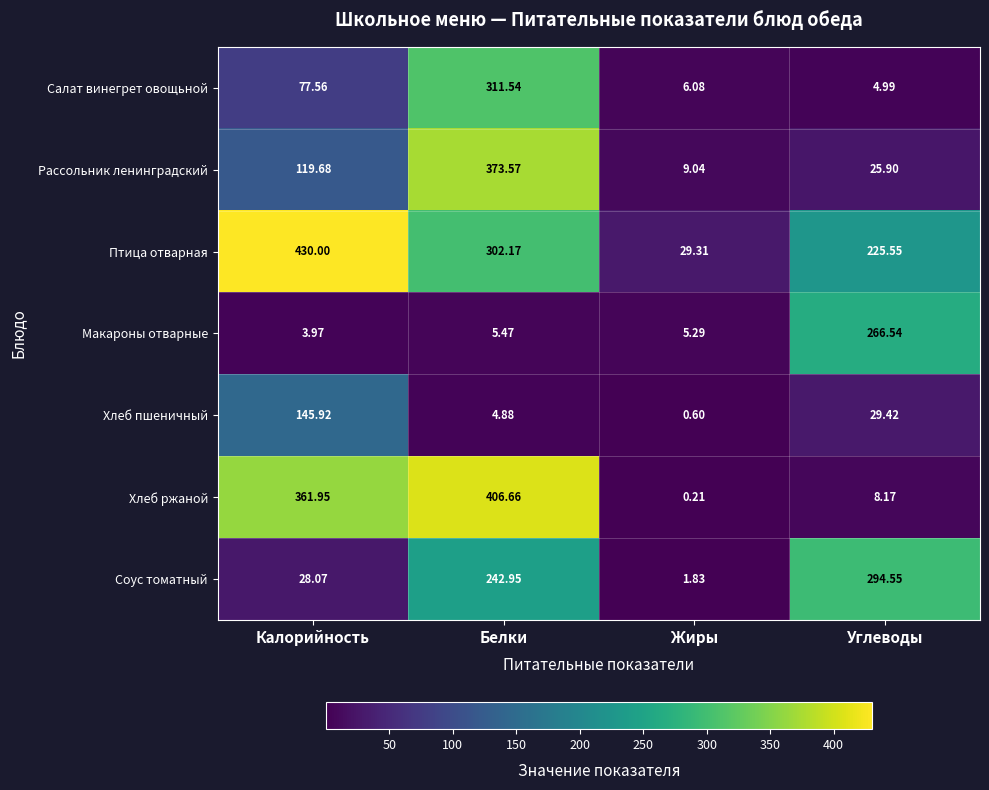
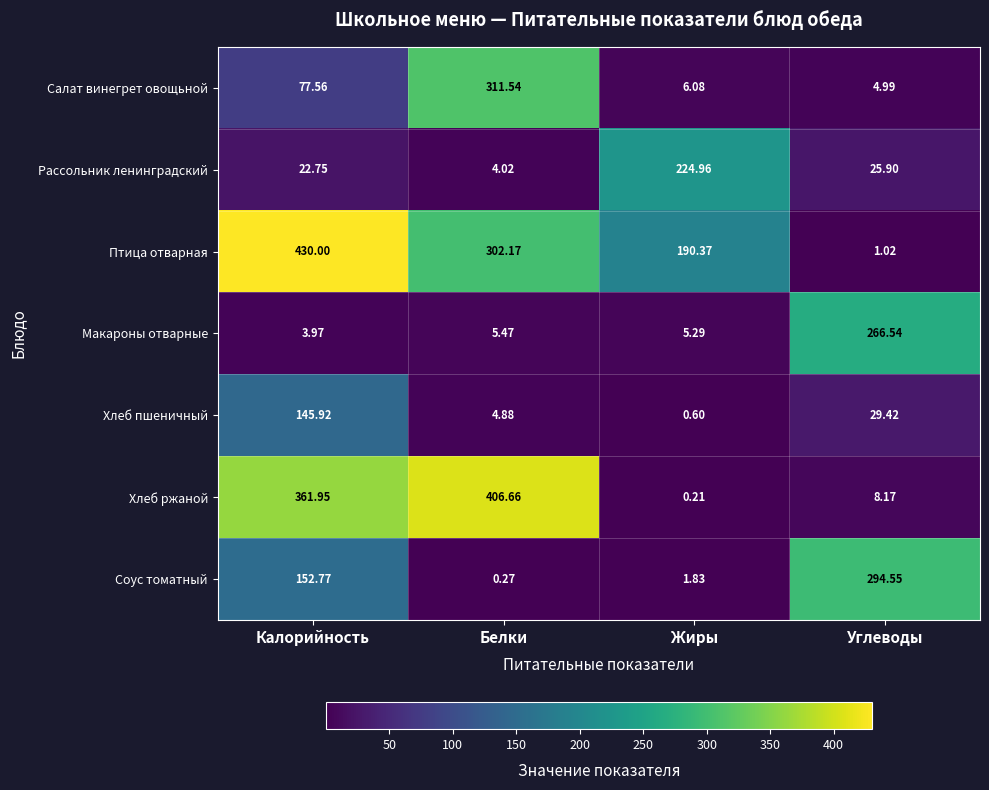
Рассольник ленинградский, Калорийность: 119.68 -> 22.75
Рассольник ленинградский, Белки: 373.57 -> 4.02
Рассольник ленинградский, Жиры: 9.04 -> 224.96
Птица отварная, Жиры: 29.31 -> 190.37
Птица отварная, Углеводы: 225.55 -> 1.02
Соус томатный, Калорийность: 28.07 -> 152.77
Соус томатный, Белки: 242.95 -> 0.27
